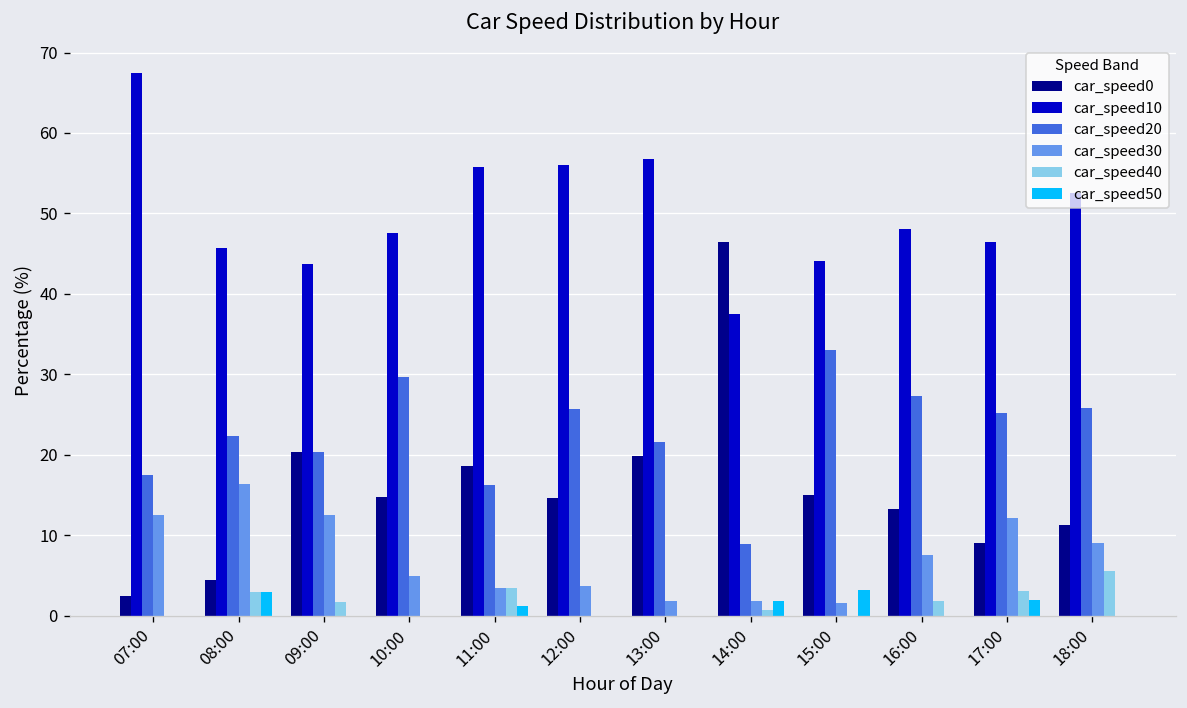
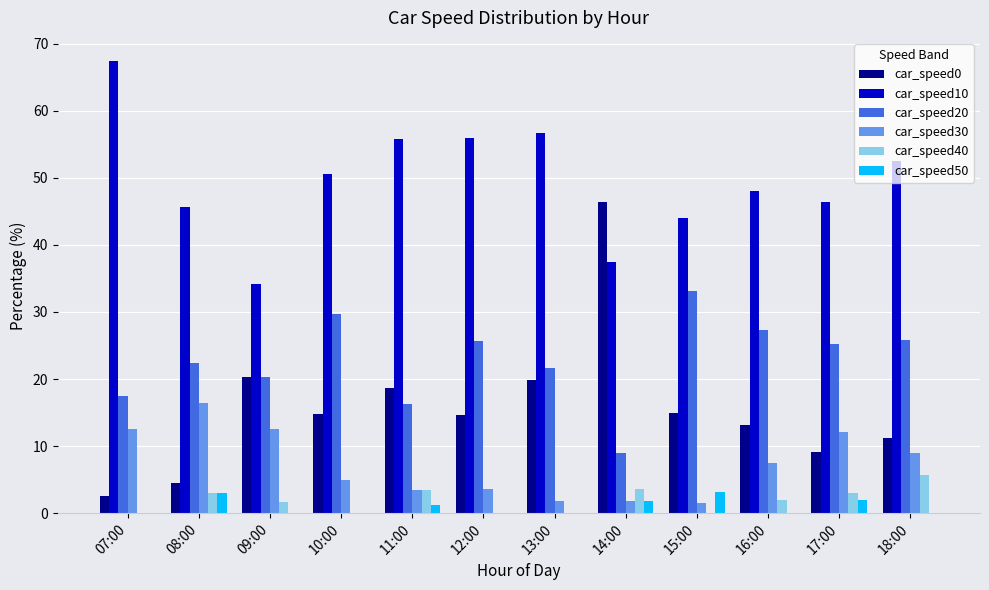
car_speed10, 09:00: 44 -> 34
car_speed10, 10:00: 48 -> 51
car_speed40, 14:00: 1 -> 4
